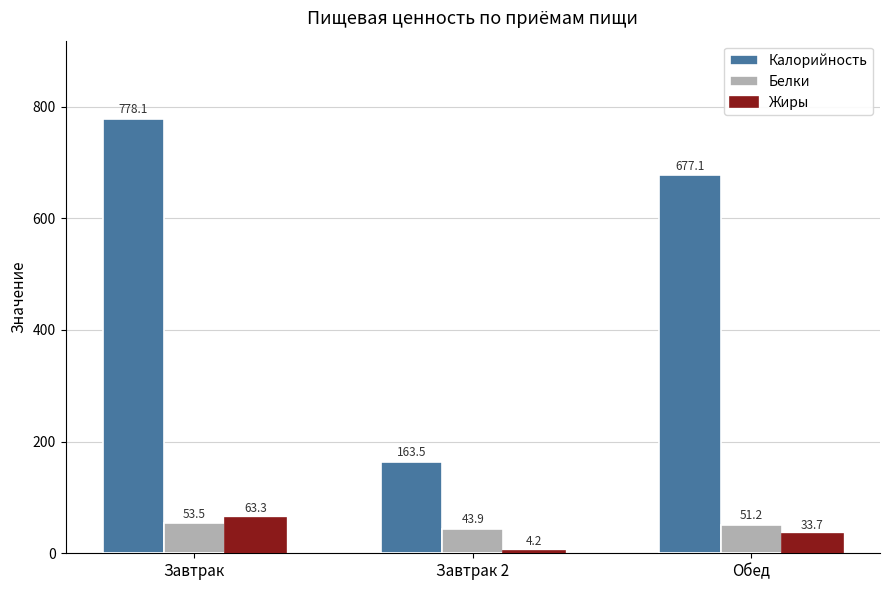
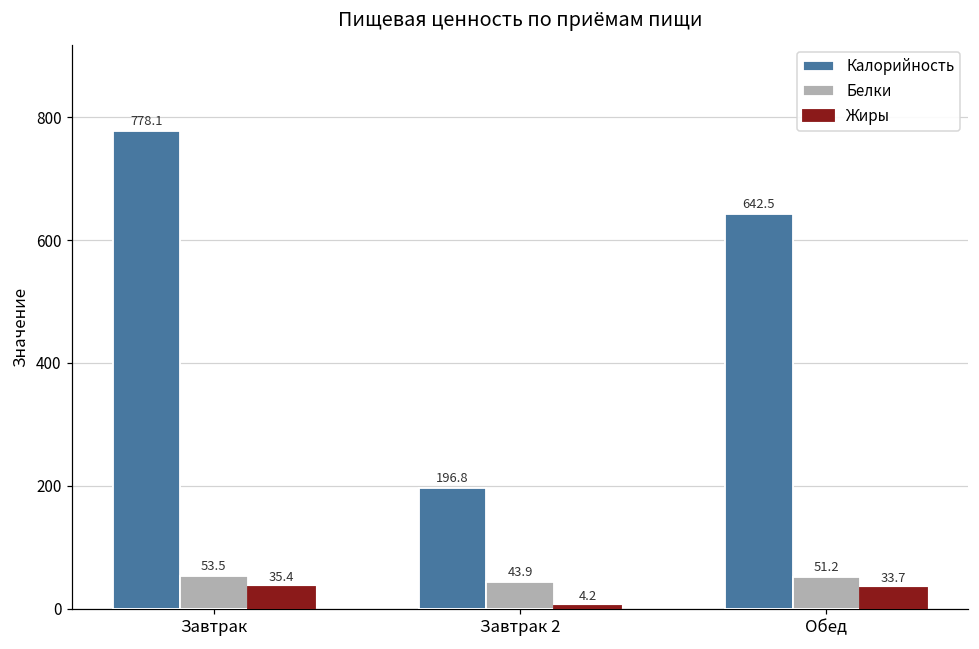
Жиры, Завтрак: 63.3 -> 35.4
Калорийность, Завтрак 2: 163.5 -> 196.8
Калорийность, Обед: 677.1 -> 642.5
